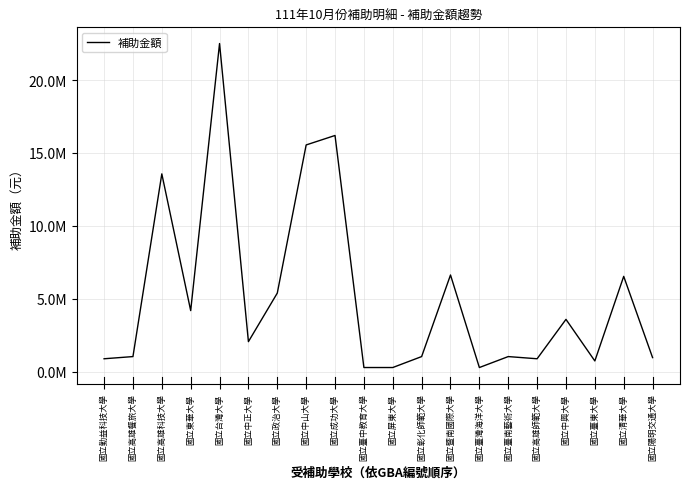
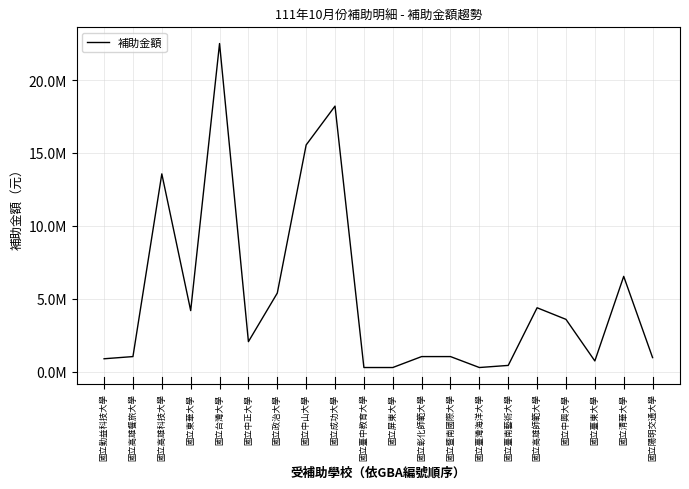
國立成功大學: 16200000 -> 18200000
國立暨南國際大學: 6600000 -> 1100000
國立臺南藝術大學: 1100000 -> 400000
國立高雄師範大學: 900000 -> 4400000
